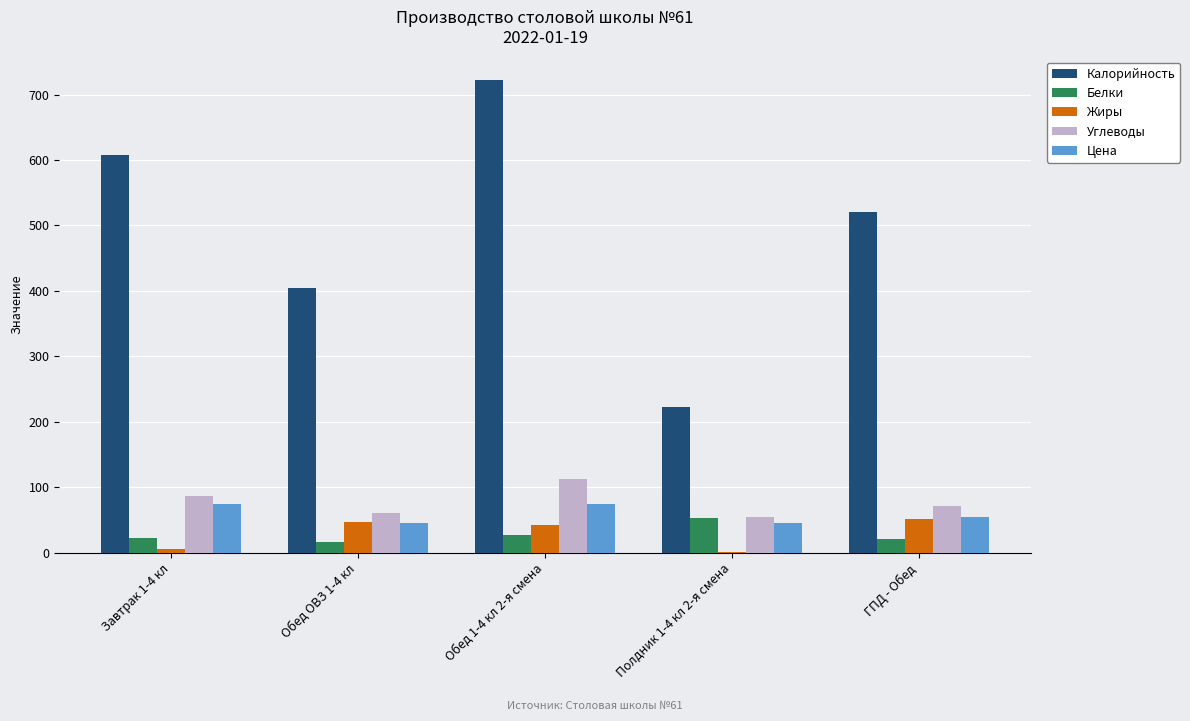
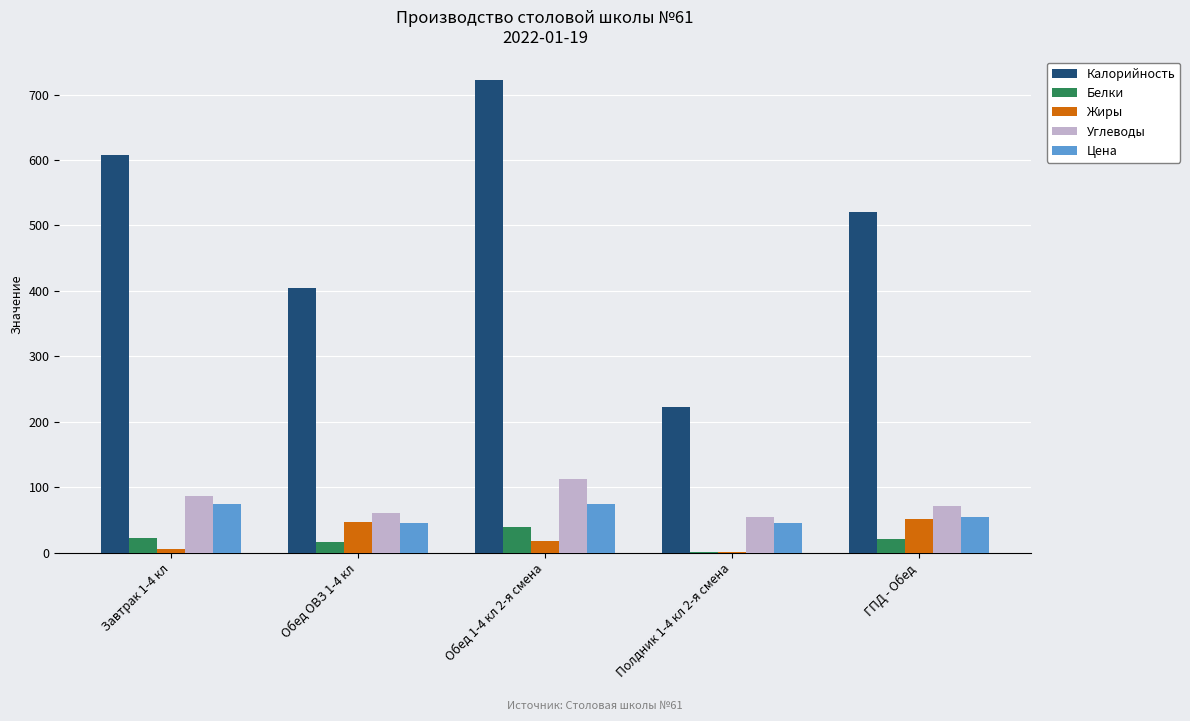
Белки, Обед 1-4 кл 2-я смена: 30 -> 40
Жиры, Обед 1-4 кл 2-я смена: 40 -> 20
Белки, Полдник 1-4 кл 2-я смена: 50 -> 0
